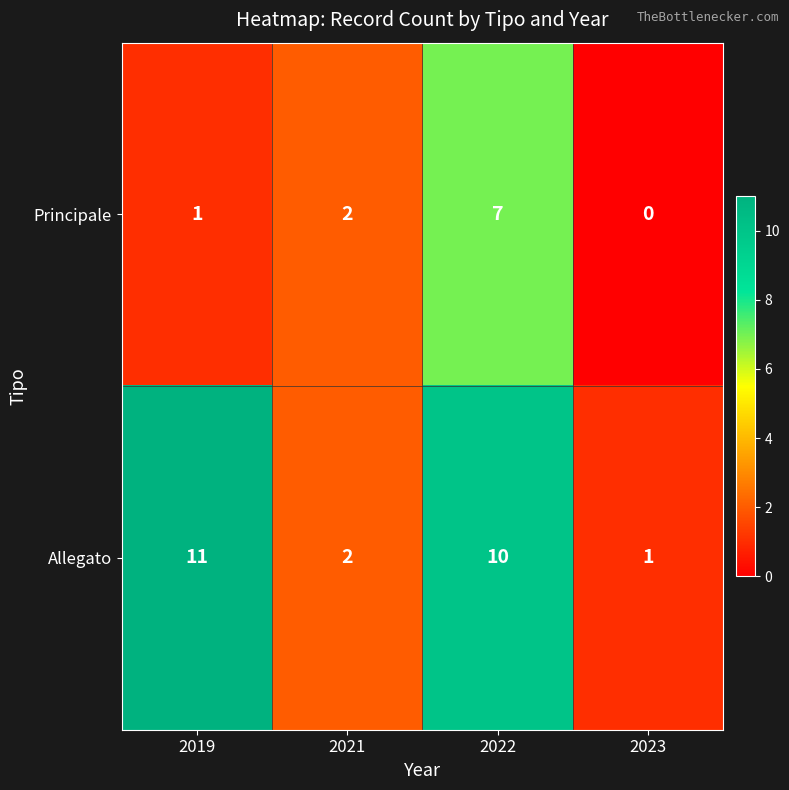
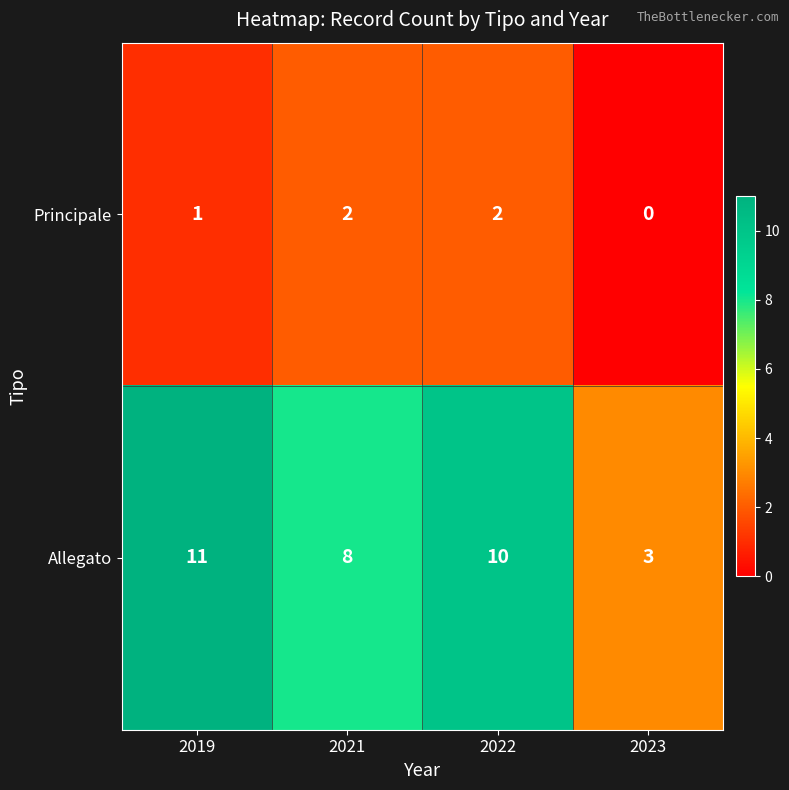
Principale, 2022: 7 -> 2
Allegato, 2021: 2 -> 8
Allegato, 2023: 1 -> 3
